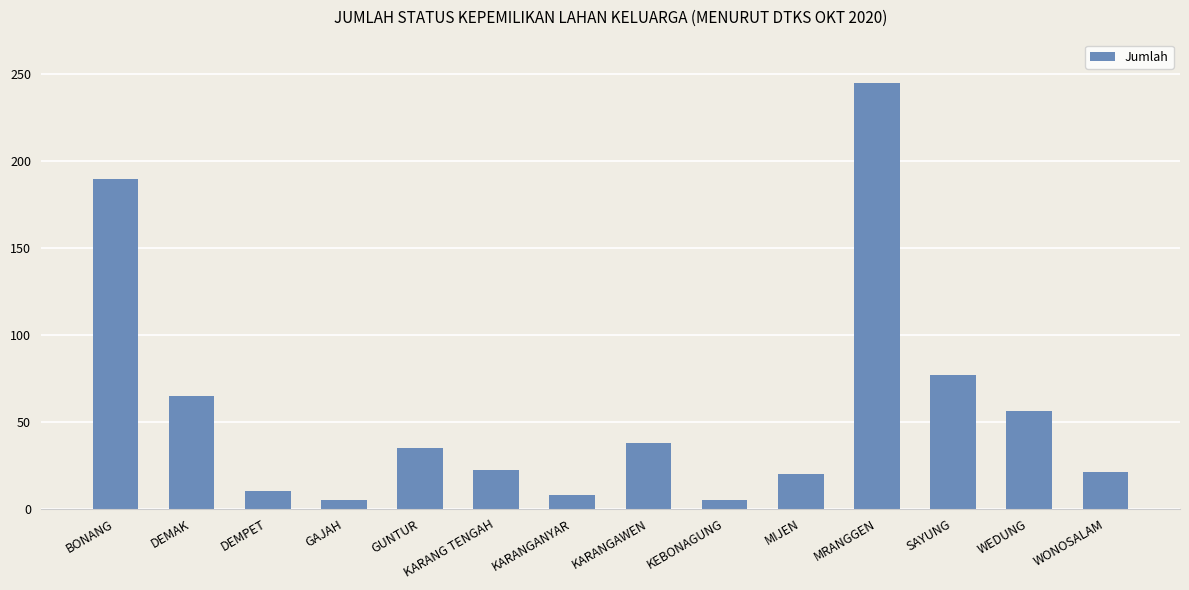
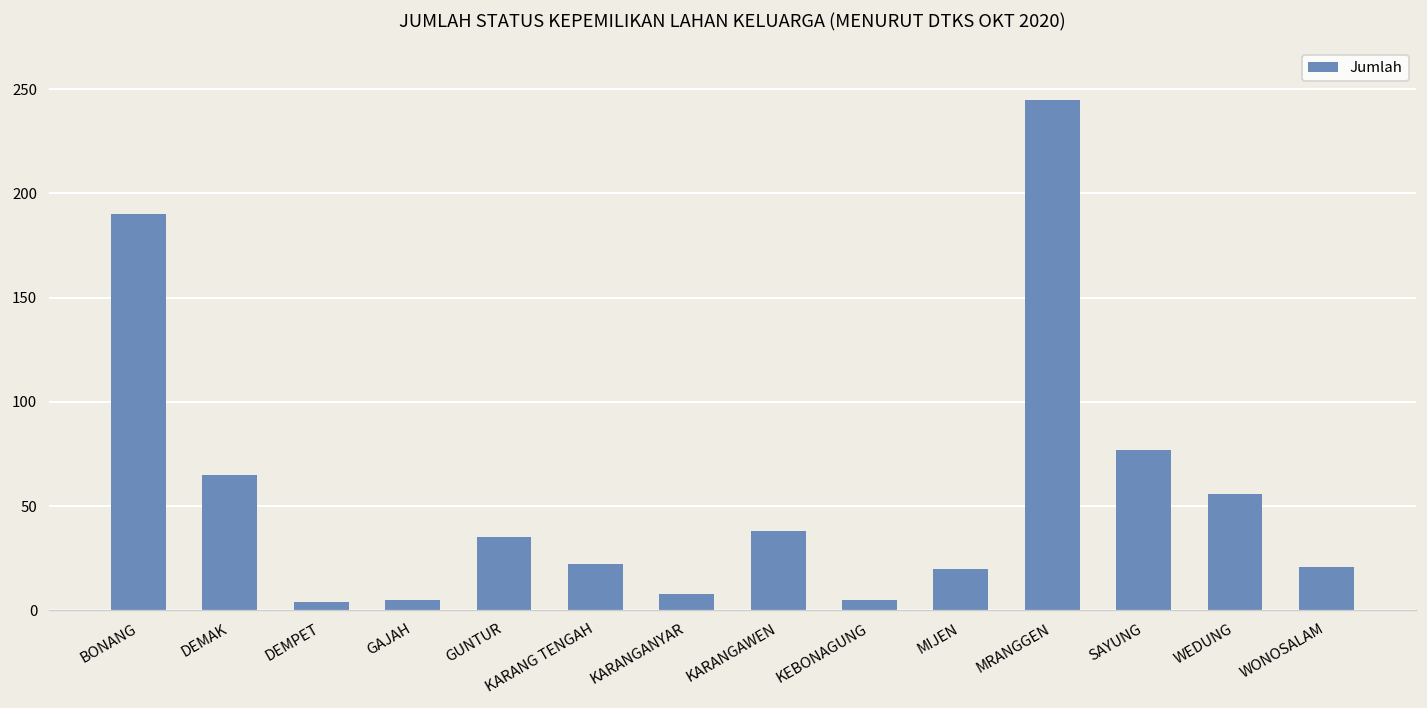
DEMPET: 10 -> 4
